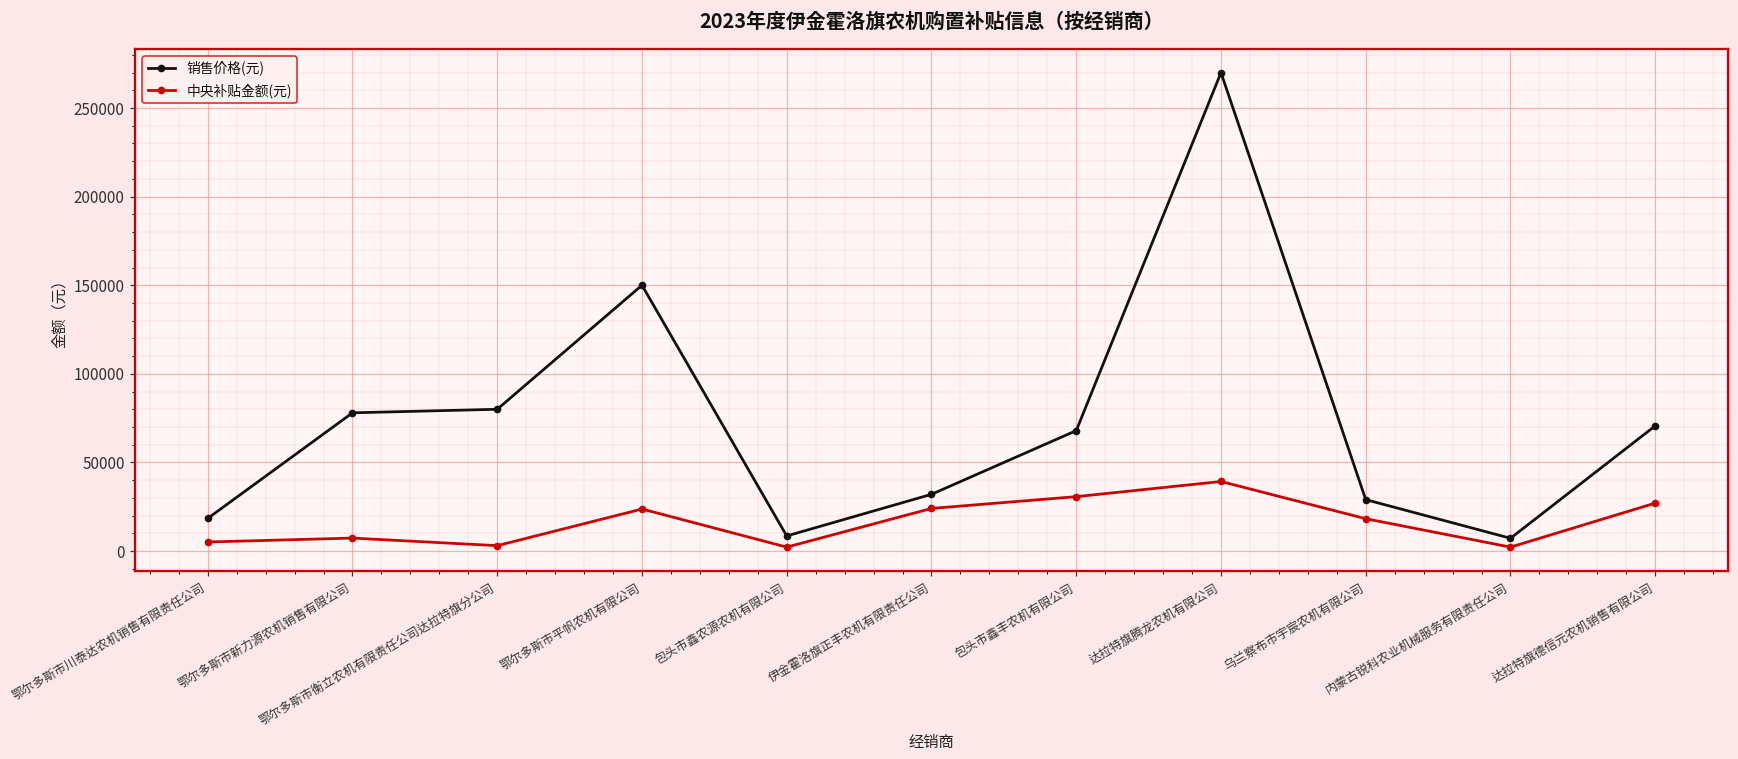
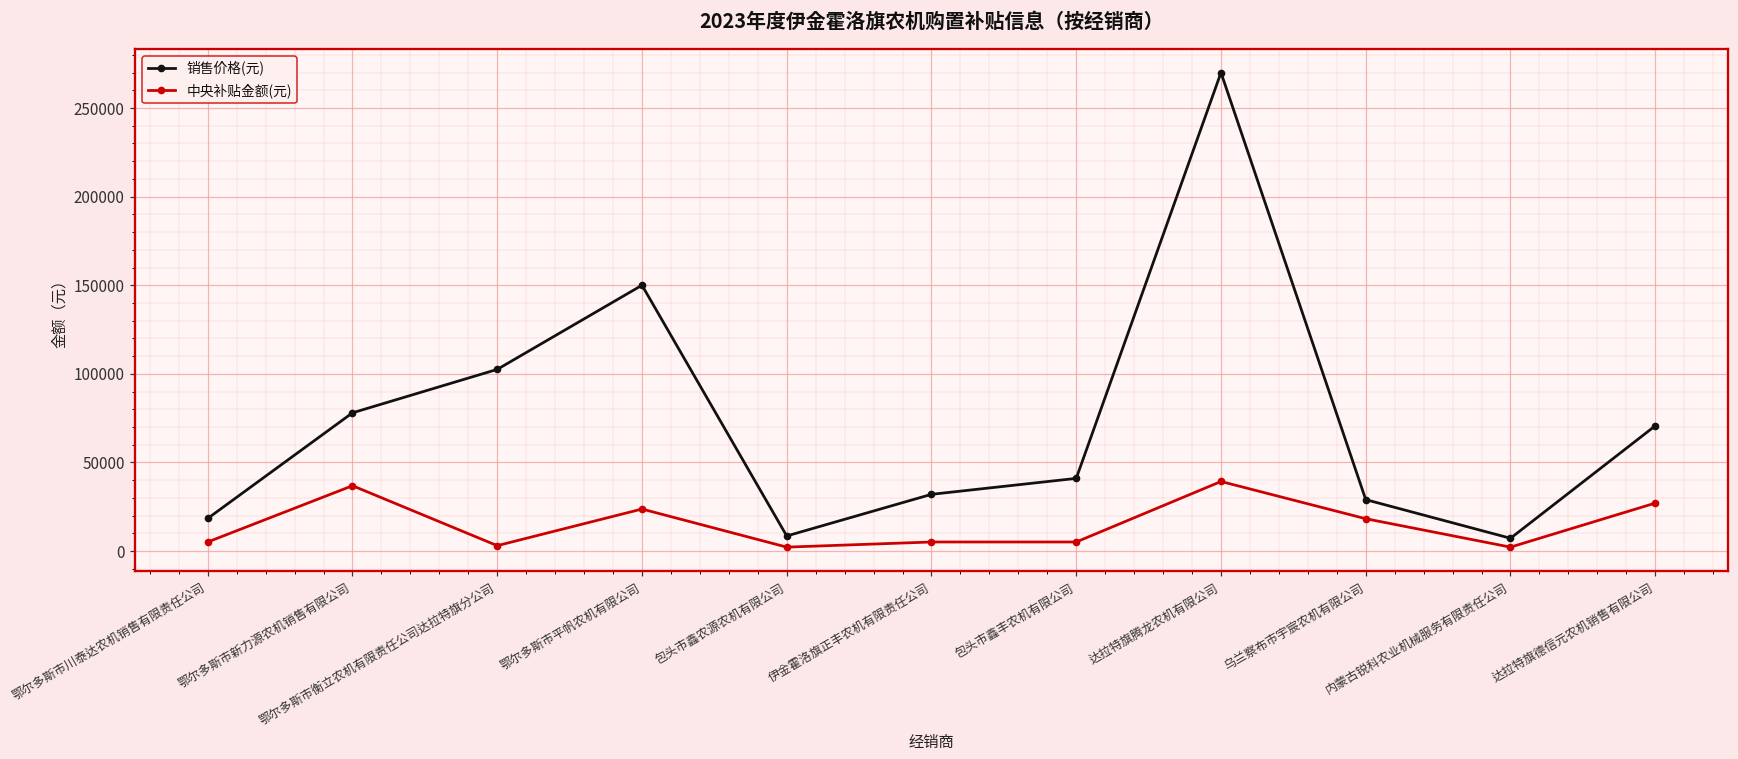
中央补贴金额(元), 鄂尔多斯市新力源农机销售有限公司: 7000 -> 37000
销售价格(元), 鄂尔多斯市衡立农机有限责任公司达拉特旗分公司: 80000 -> 103000
中央补贴金额(元), 伊金霍洛旗正丰农机有限责任公司: 24000 -> 5000
销售价格(元), 包头市鑫丰农机有限公司: 68000 -> 41000
中央补贴金额(元), 包头市鑫丰农机有限公司: 31000 -> 5000
